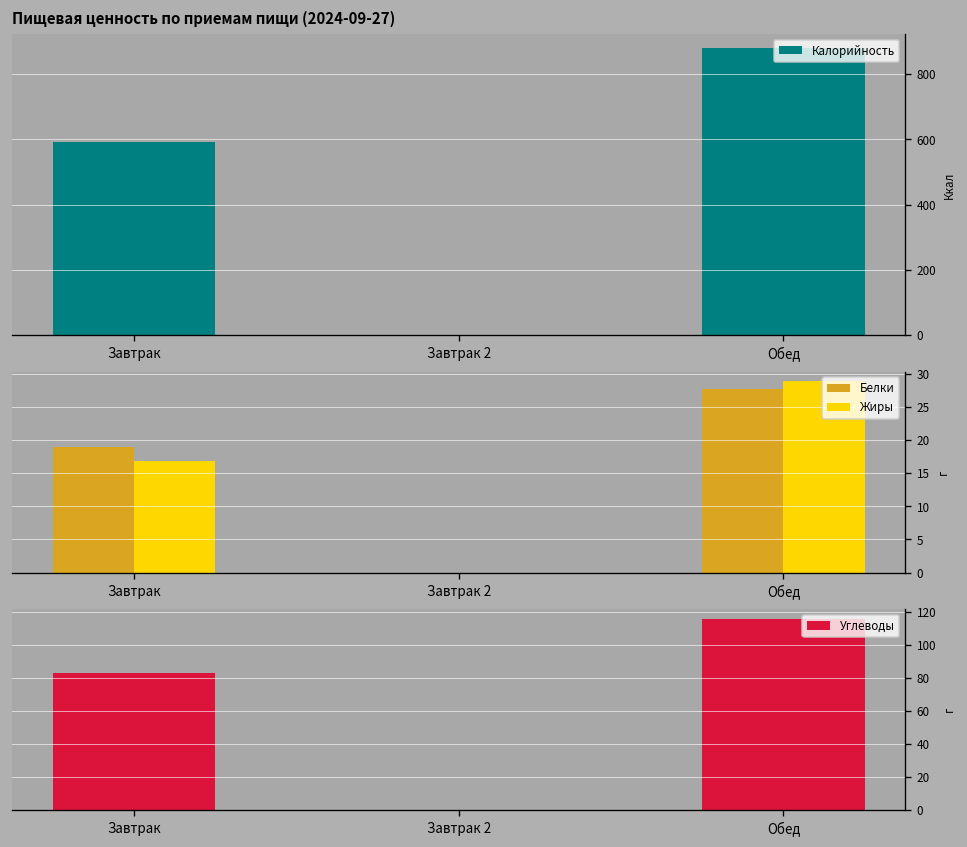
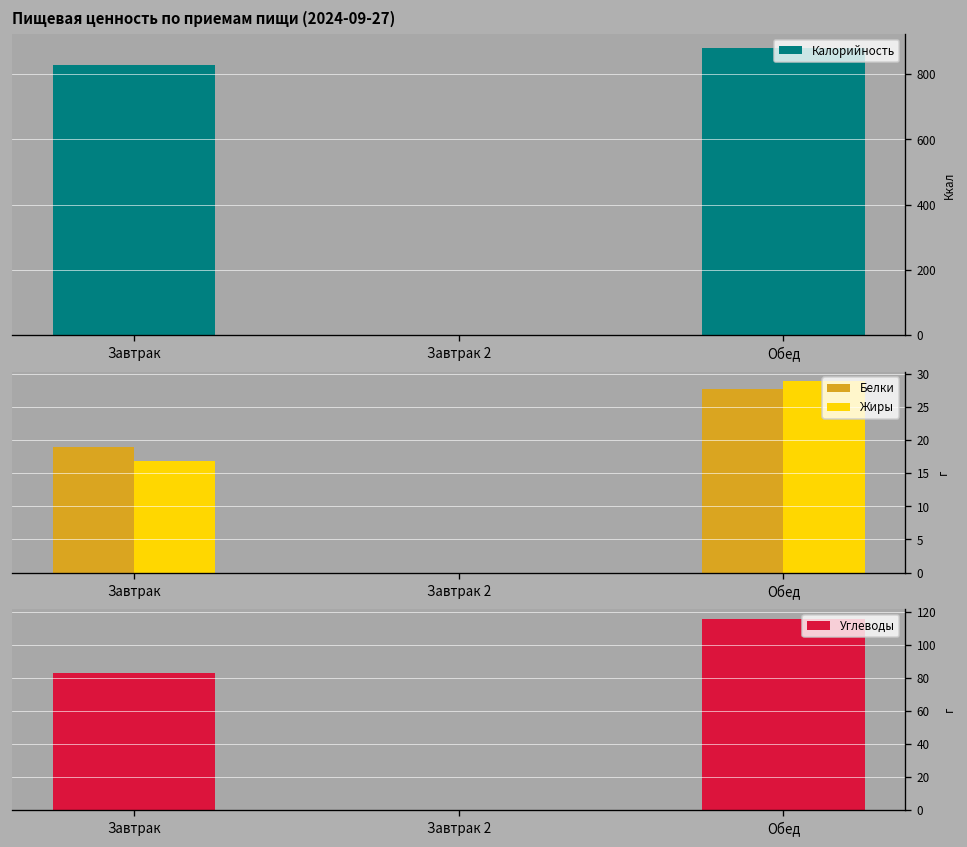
Пищевая ценность по приемам пищи (2024-09-27), Завтрак: 590 -> 830
